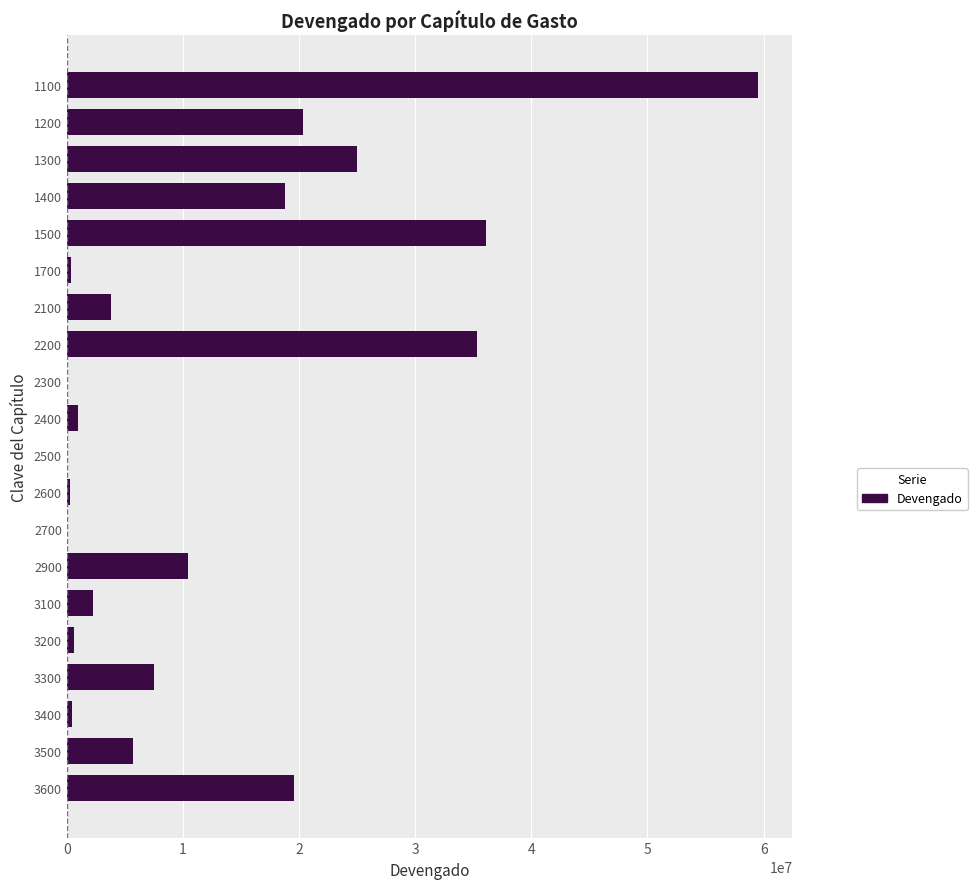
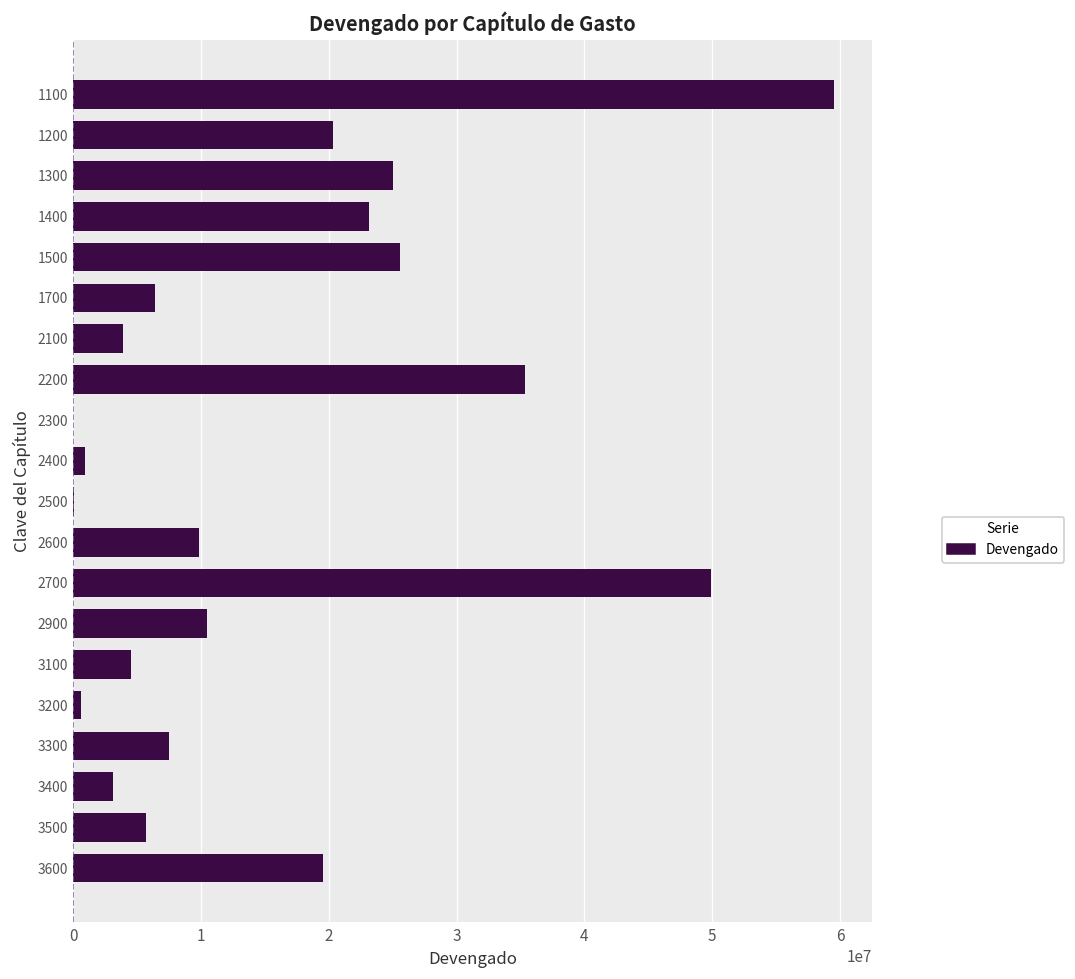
1400: 18800000 -> 23200000
1500: 36100000 -> 25500000
1700: 400000 -> 6400000
2600: 300000 -> 9800000
2700: 0 -> 49900000
3100: 2200000 -> 4500000
3400: 500000 -> 3100000
